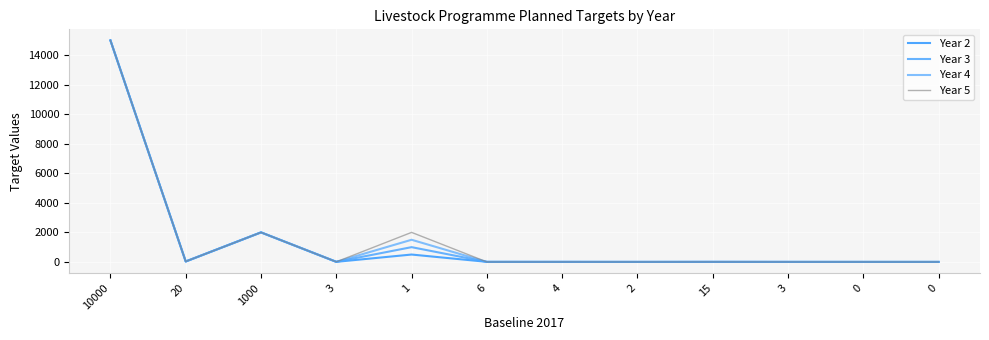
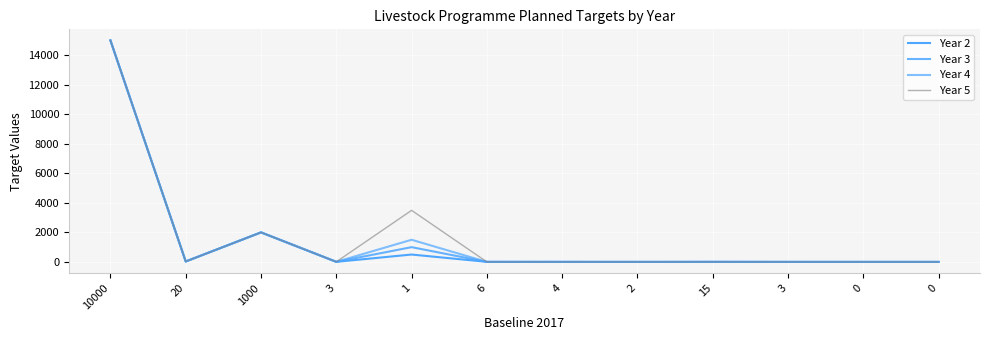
Year 5, 1: 2000 -> 3500
